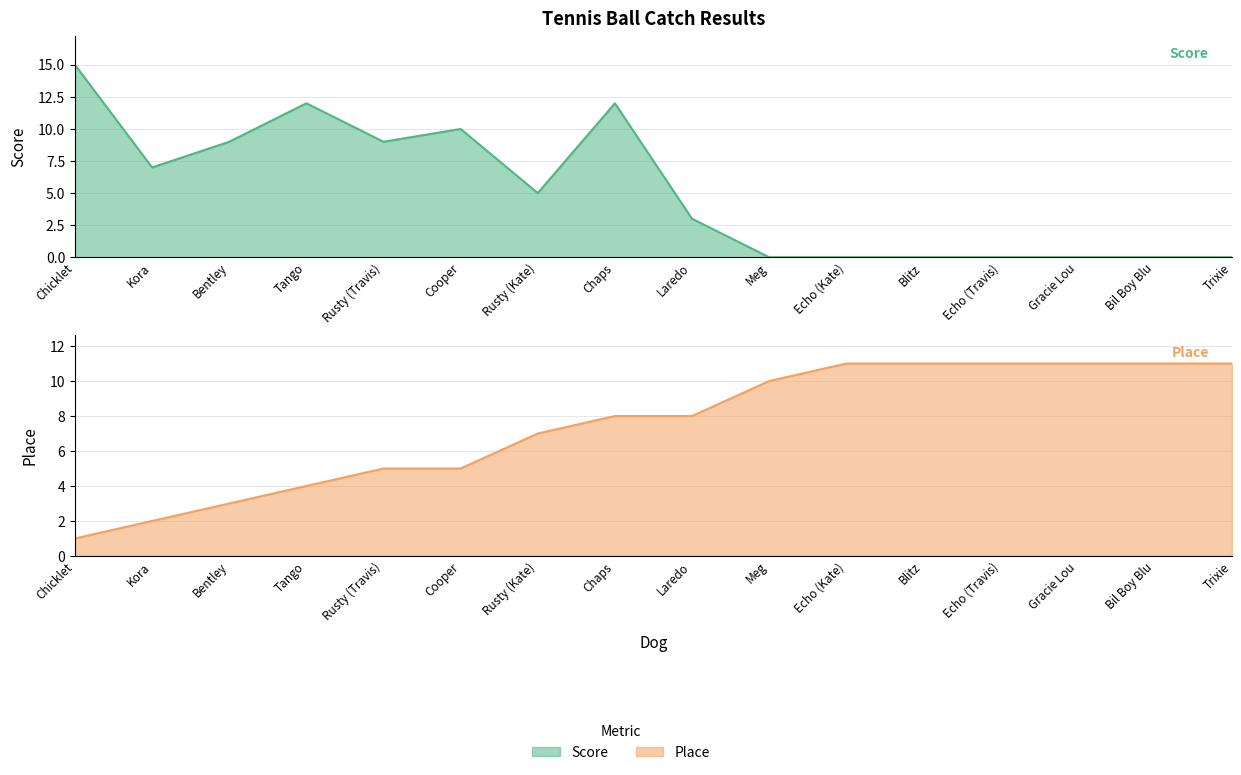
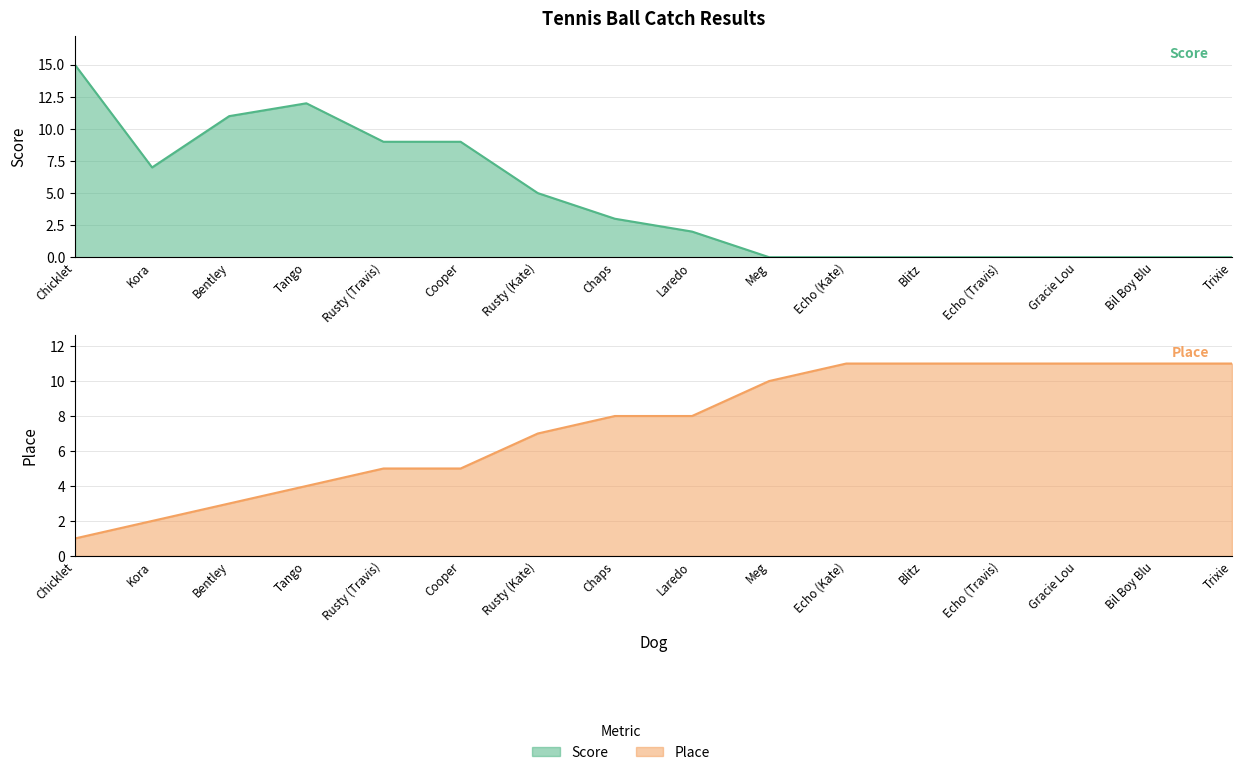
Tennis Ball Catch Results, Bentley: 9 -> 11
Tennis Ball Catch Results, Cooper: 10 -> 9
Tennis Ball Catch Results, Chaps: 12 -> 3
Tennis Ball Catch Results, Laredo: 3 -> 2
